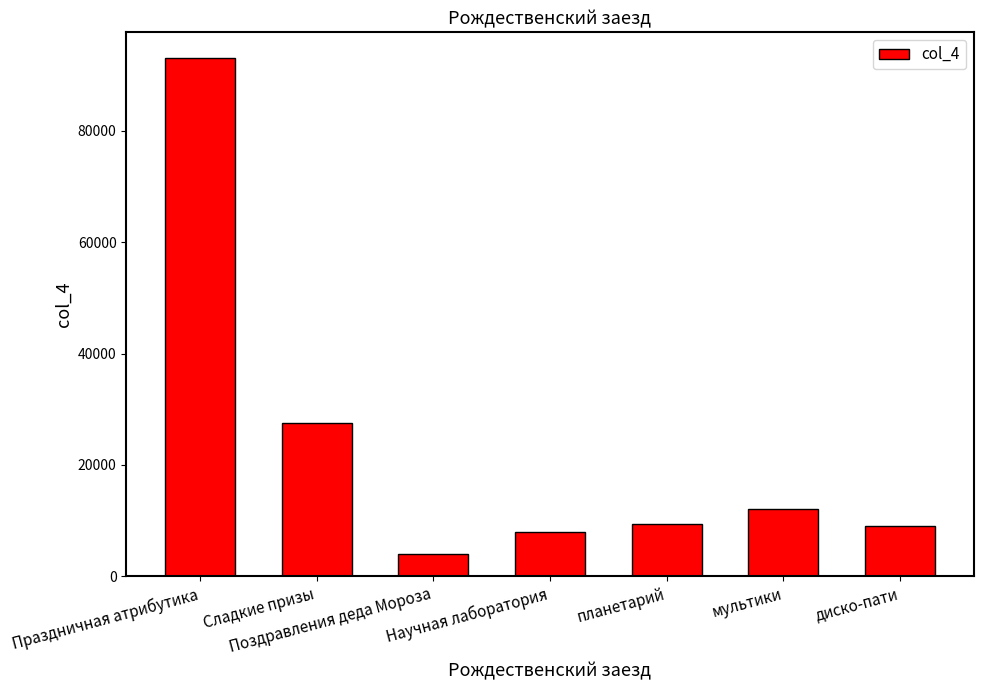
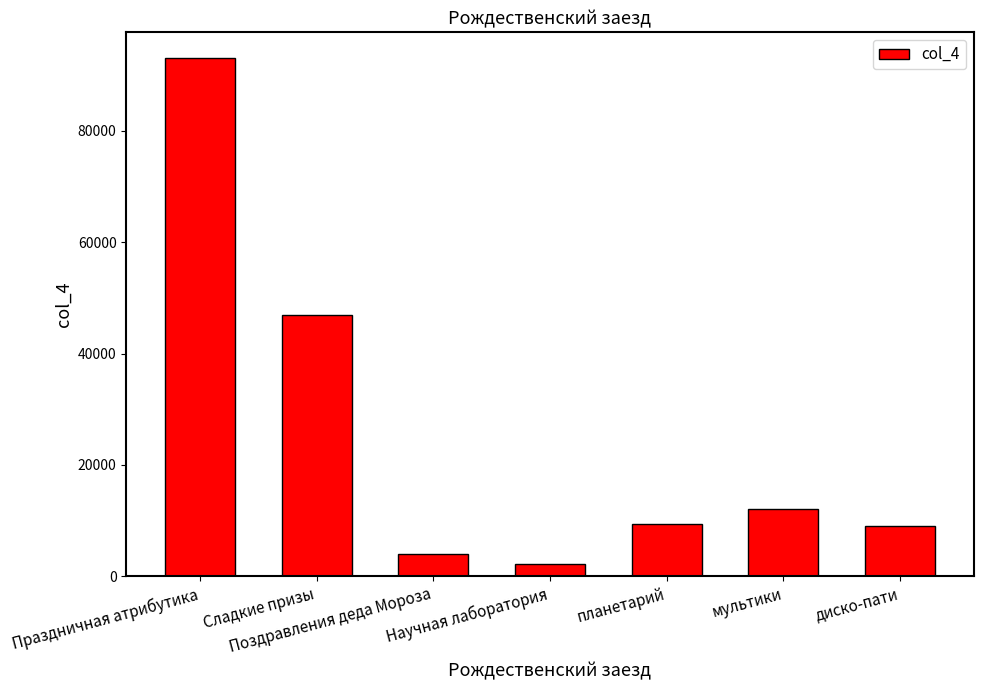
Сладкие призы: 28000 -> 47000
Научная лаборатория: 8000 -> 2000
